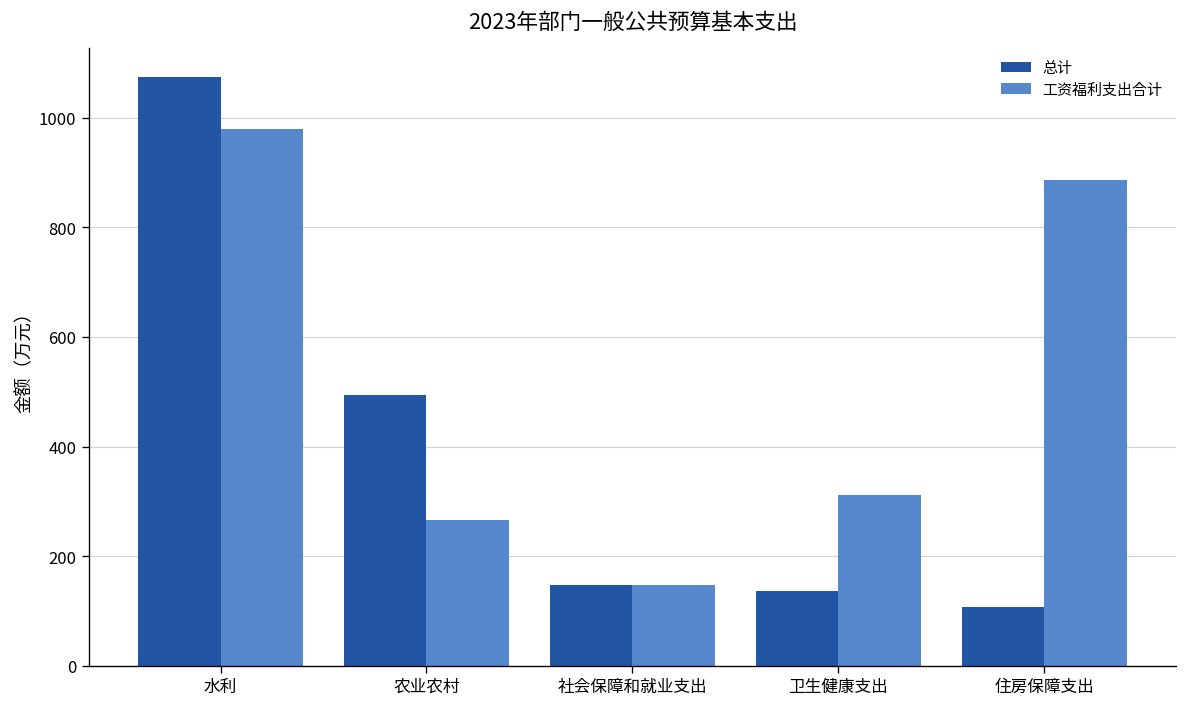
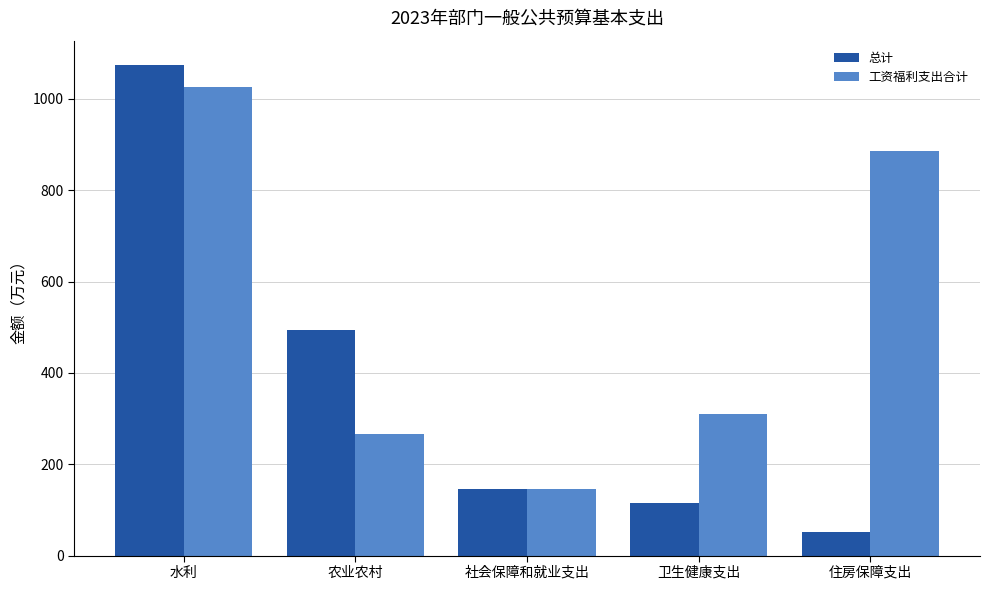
工资福利支出合计, 水利: 980 -> 1030
总计, 卫生健康支出: 140 -> 120
总计, 住房保障支出: 110 -> 50
